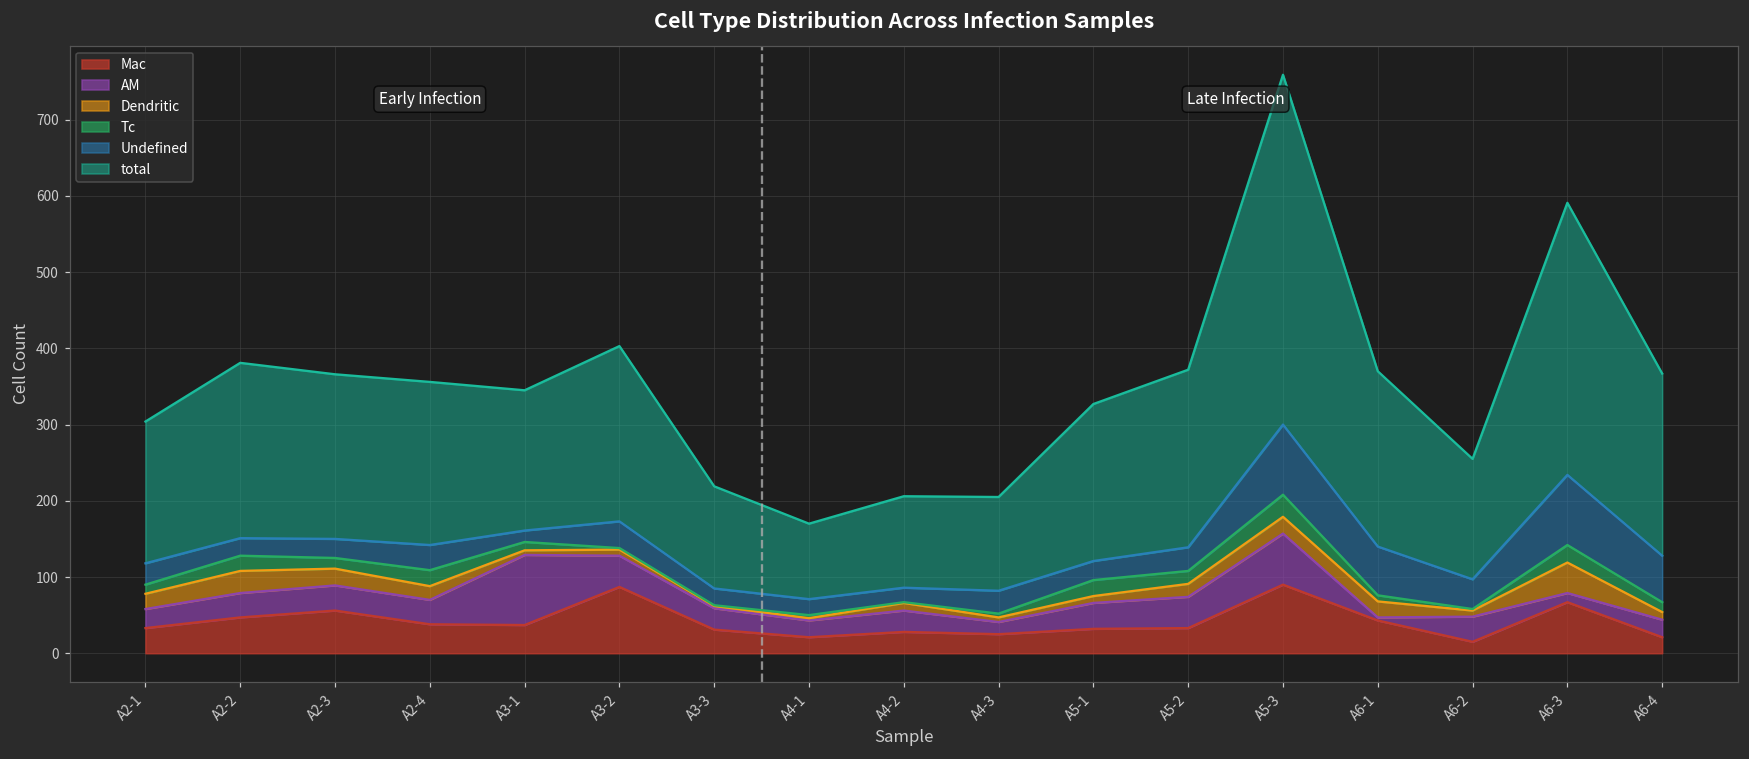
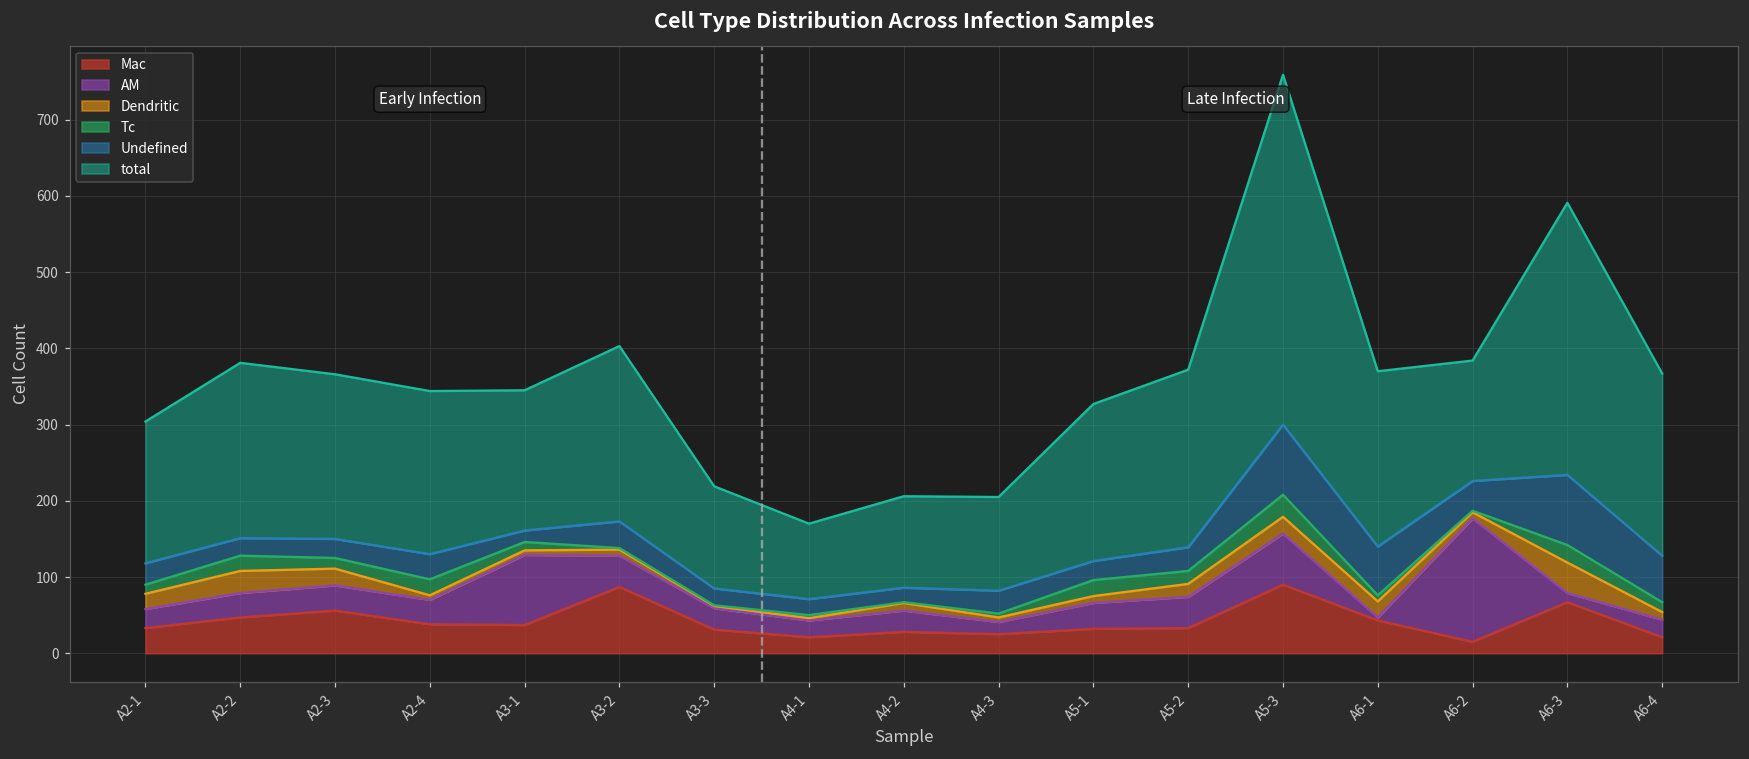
Dendritic, A2-4: 20 -> 10
AM, A6-2: 30 -> 160
